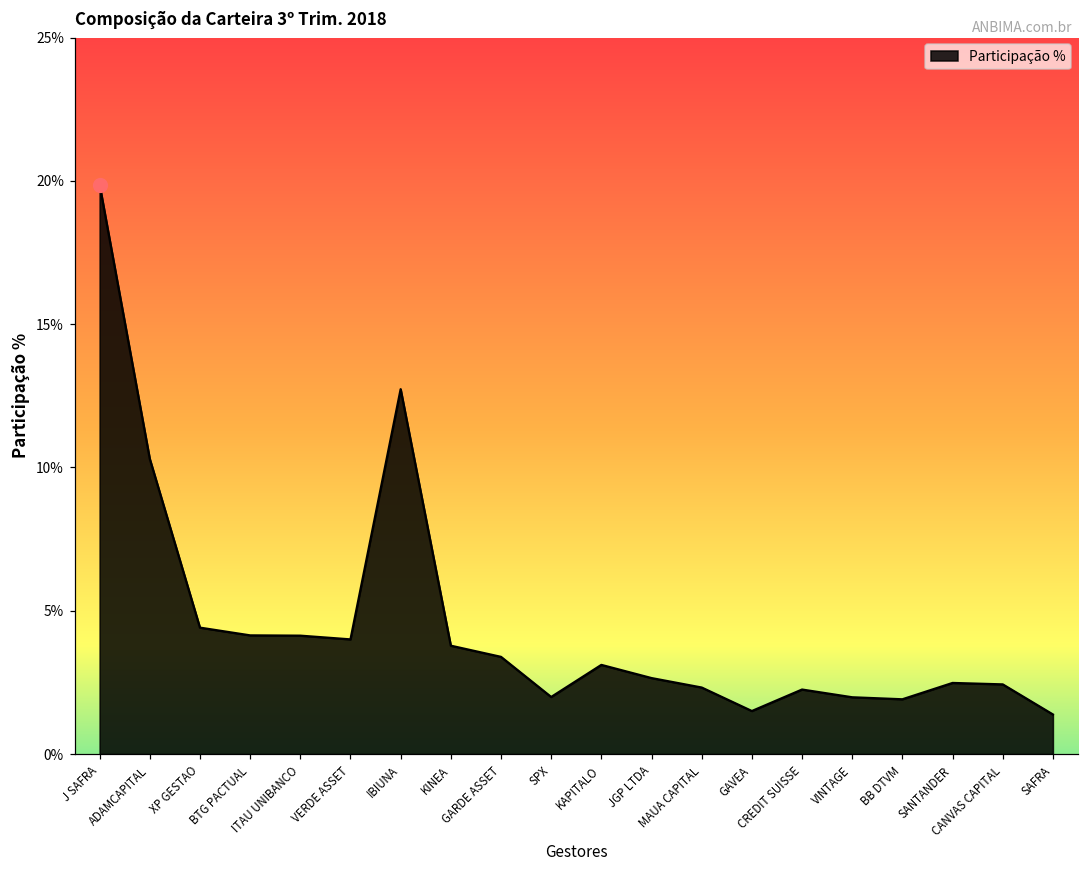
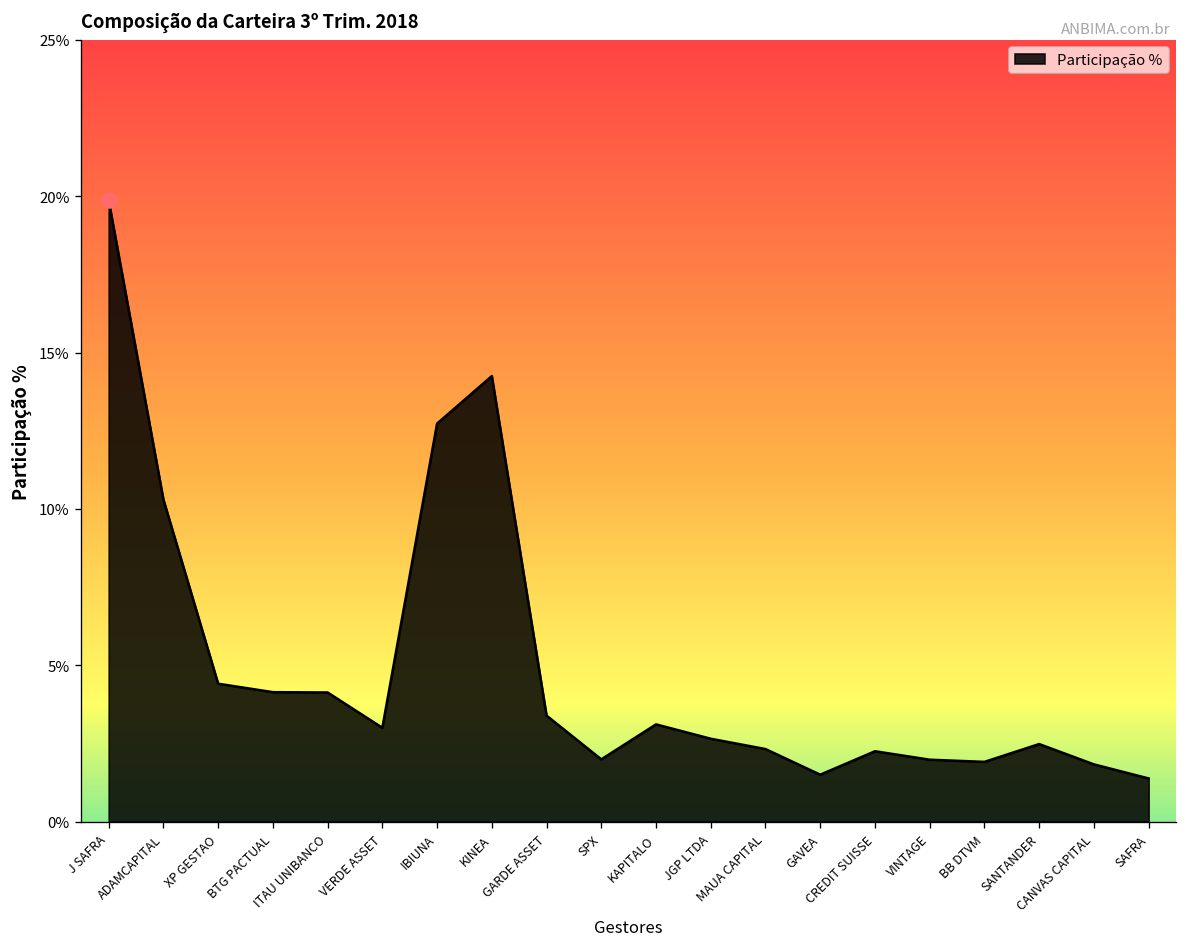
Participação %, VERDE ASSET: 4% -> 3%
Participação %, KINEA: 3.8% -> 14.3%
Participação %, CANVAS CAPITAL: 2.4% -> 1.8%
